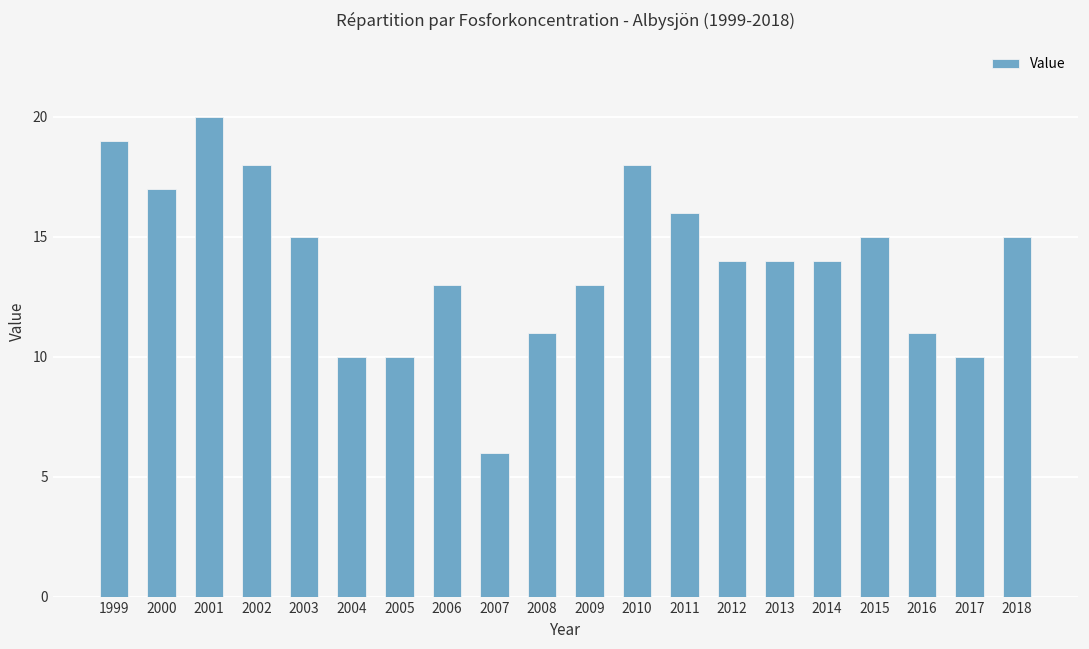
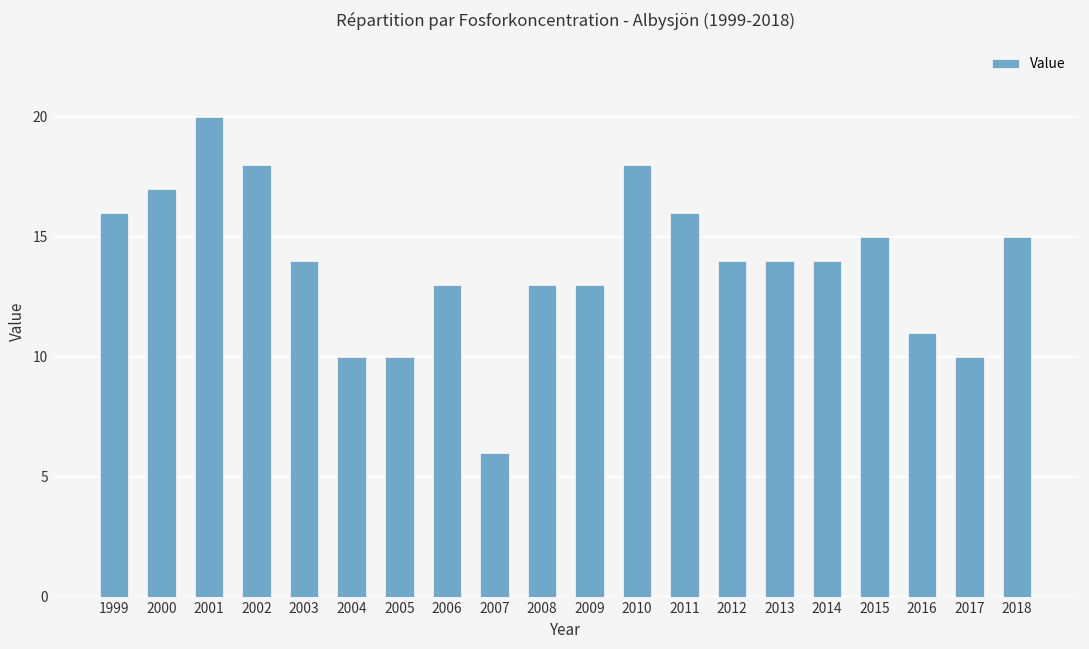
1999: 19 -> 16
2003: 15 -> 14
2008: 11 -> 13
